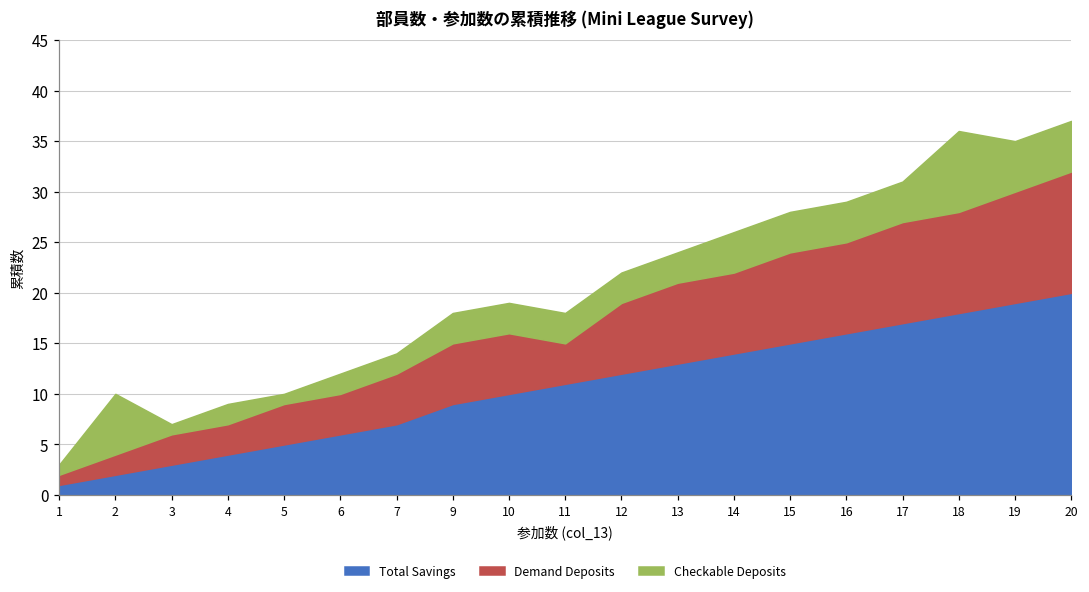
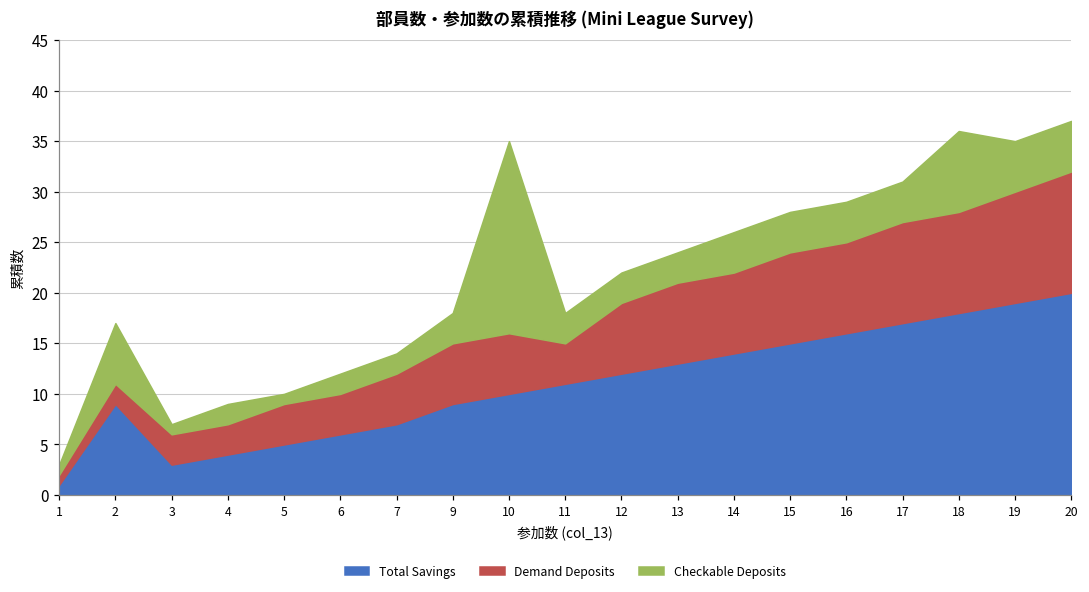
Total Savings, 2: 2 -> 9
Checkable Deposits, 10: 3 -> 19
